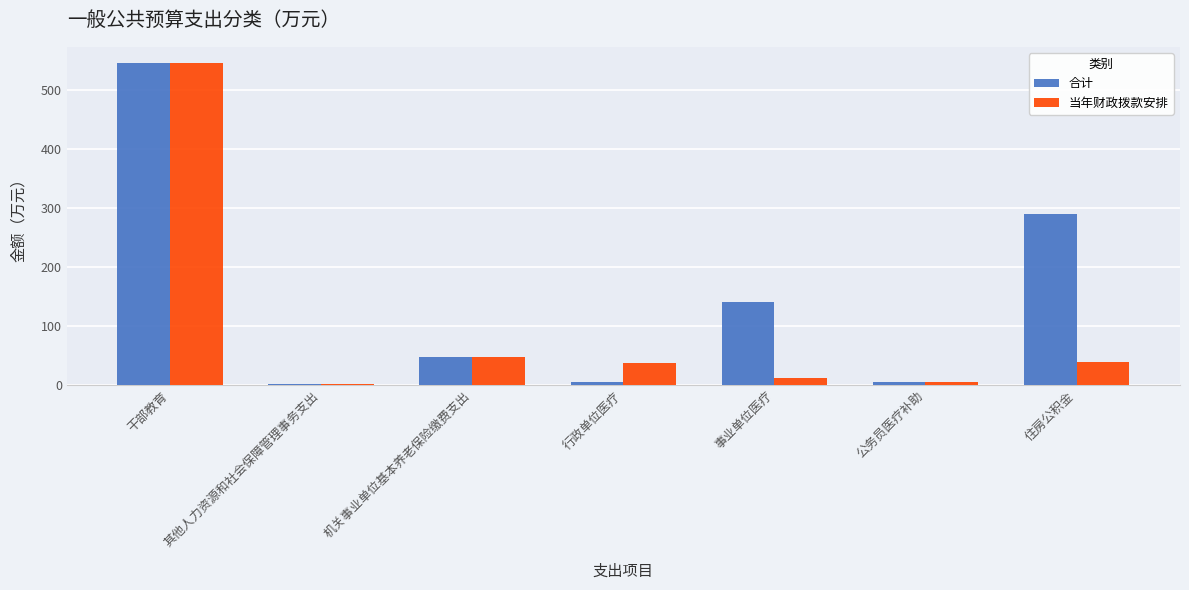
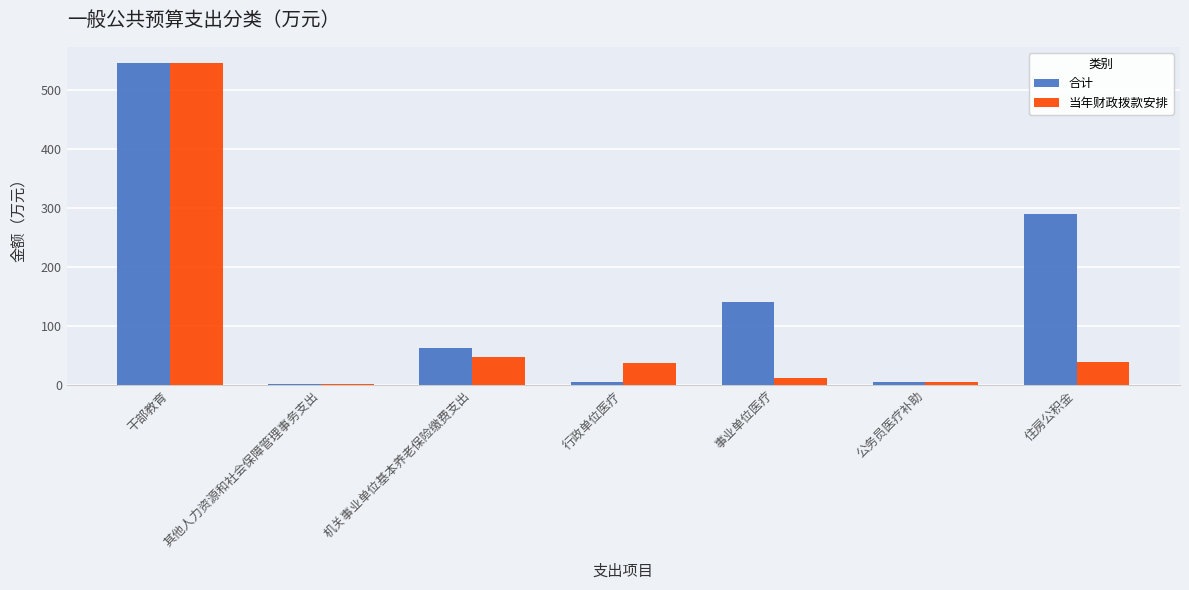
合计, 机关事业单位基本养老保险缴费支出: 50 -> 60
